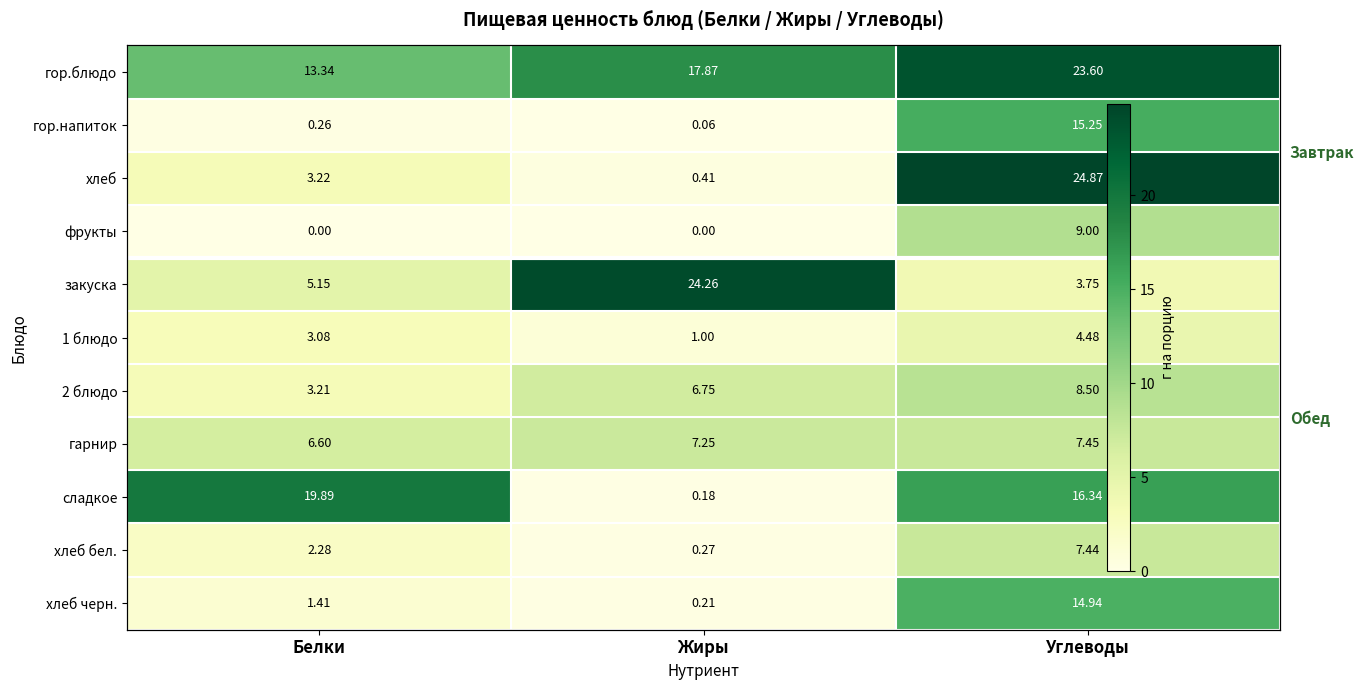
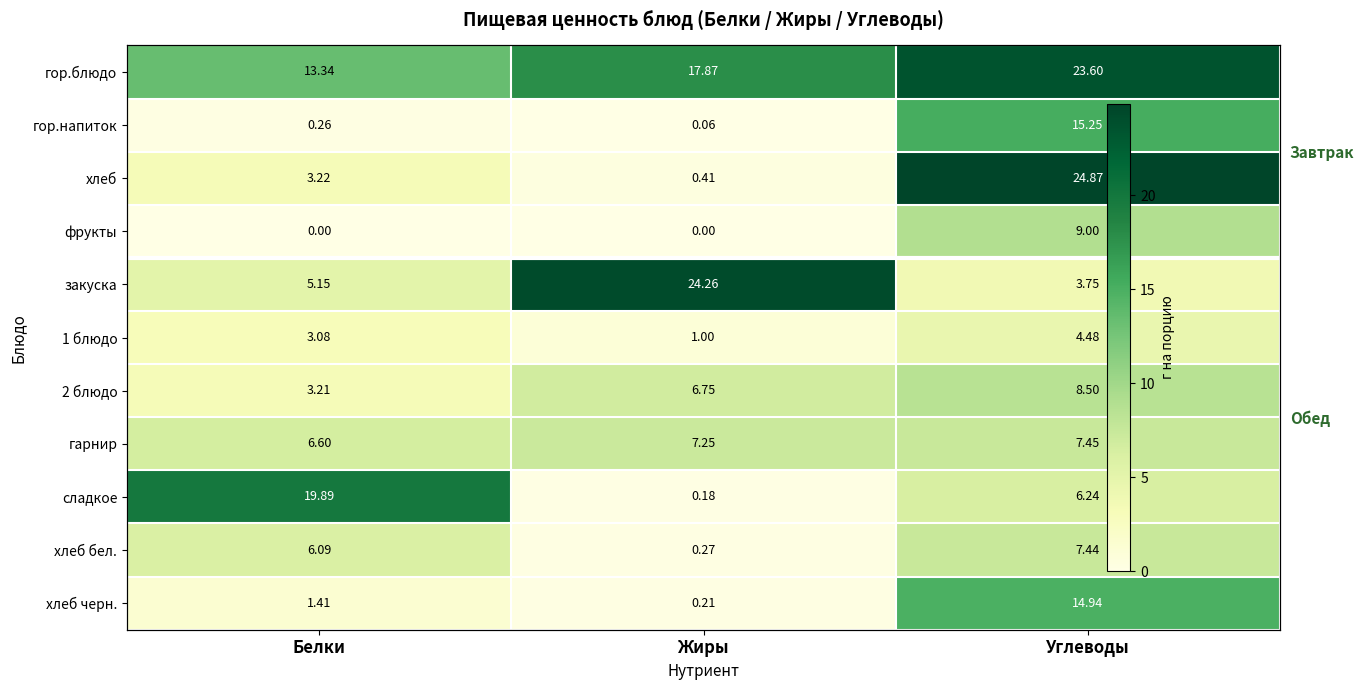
сладкое, Углеводы: 16.34 -> 6.24
хлеб бел., Белки: 2.28 -> 6.09
